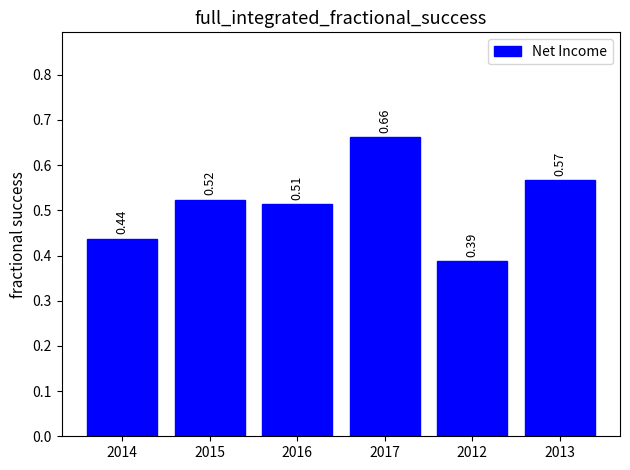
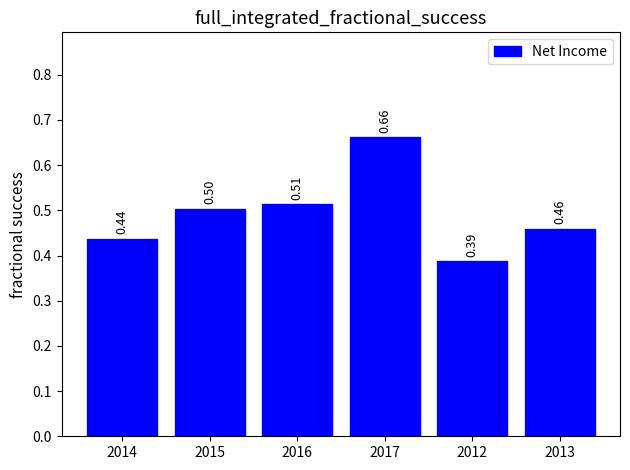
2015: 0.52 -> 0.50
2013: 0.57 -> 0.46
